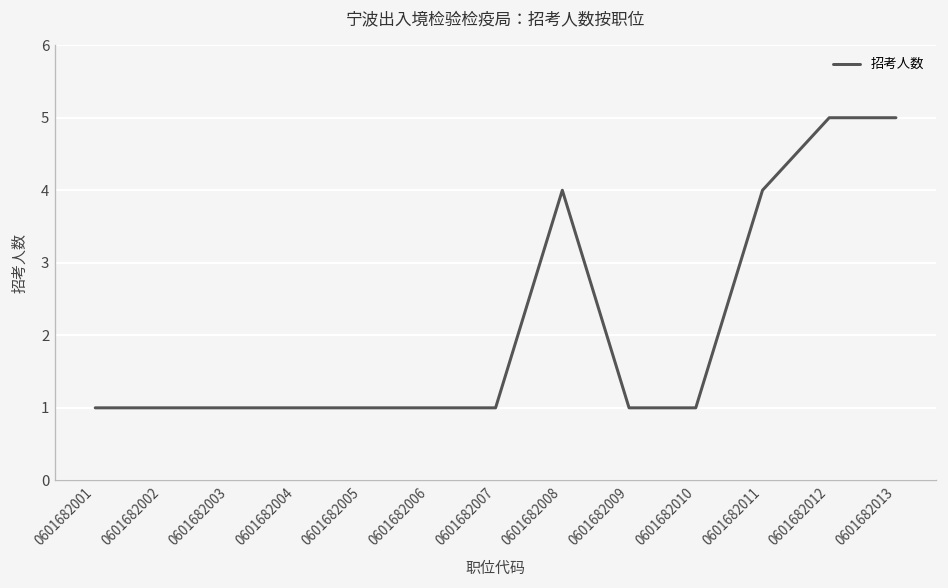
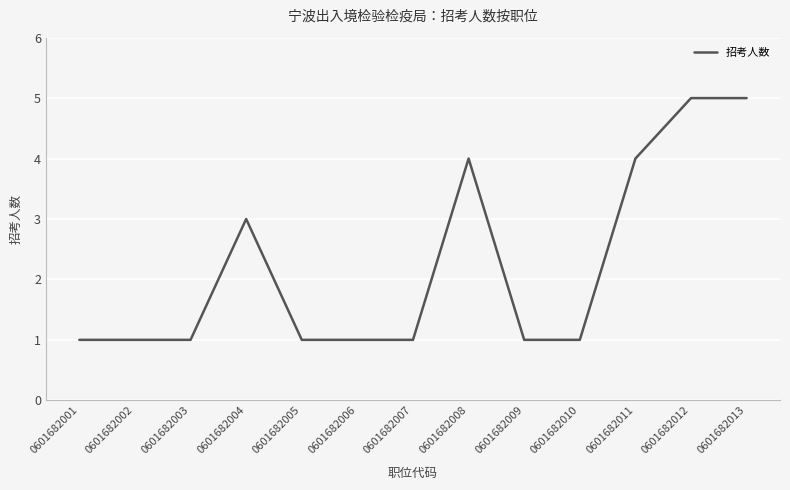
0601682004: 1 -> 3
